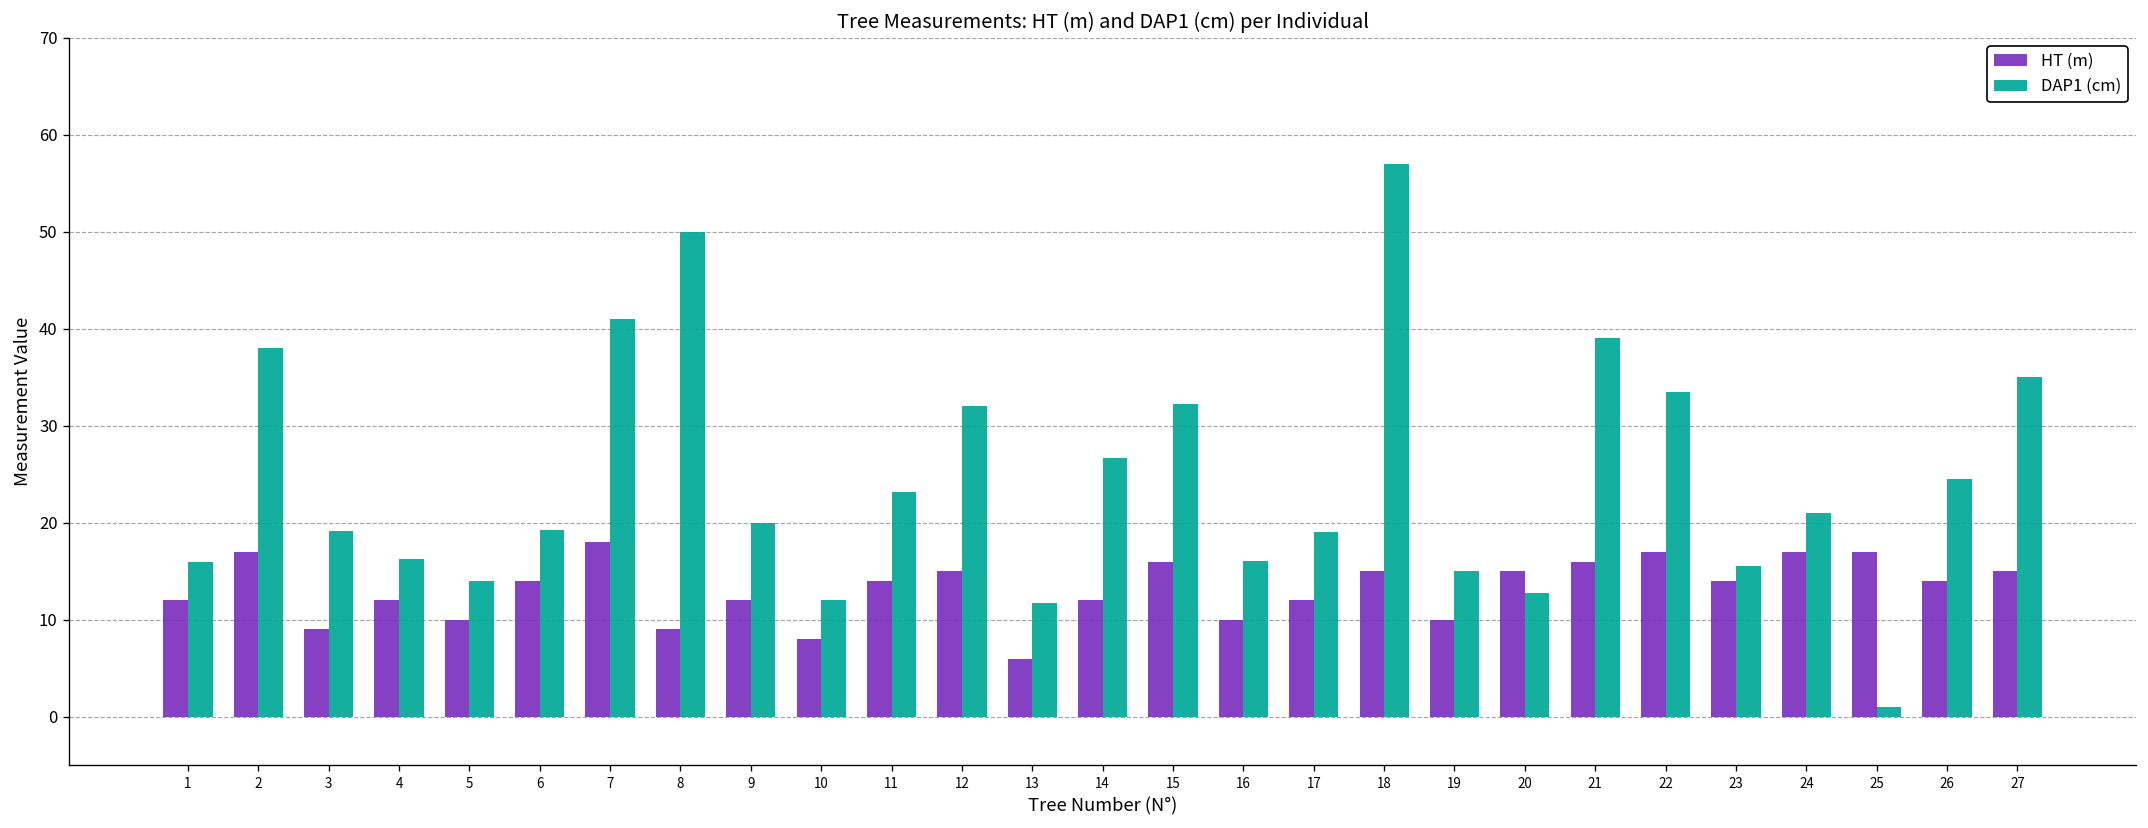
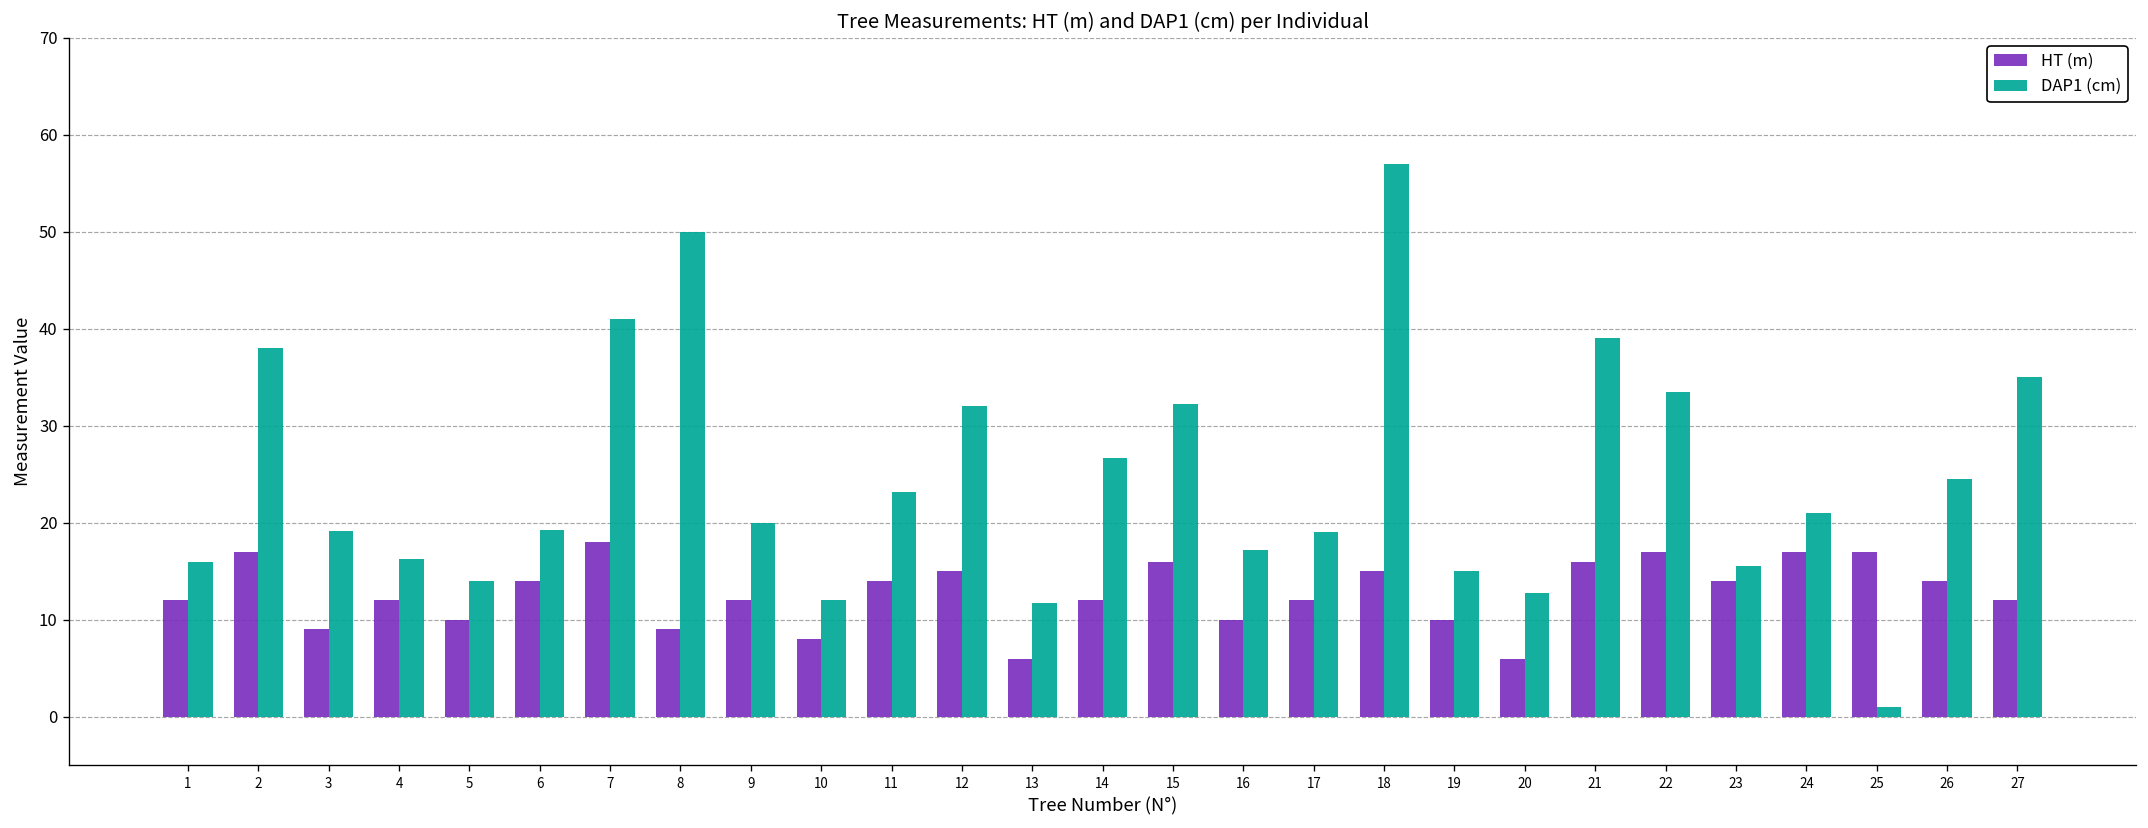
DAP1 (cm), 16: 16 -> 17
HT (m), 20: 15 -> 6
HT (m), 27: 15 -> 12
